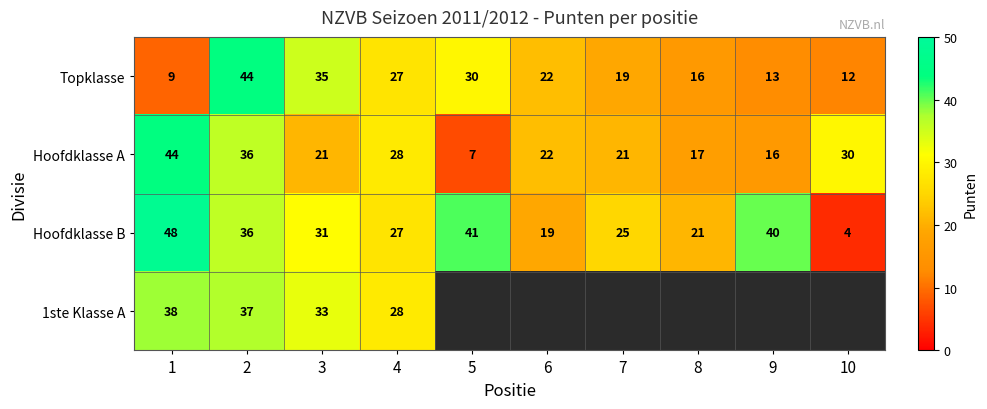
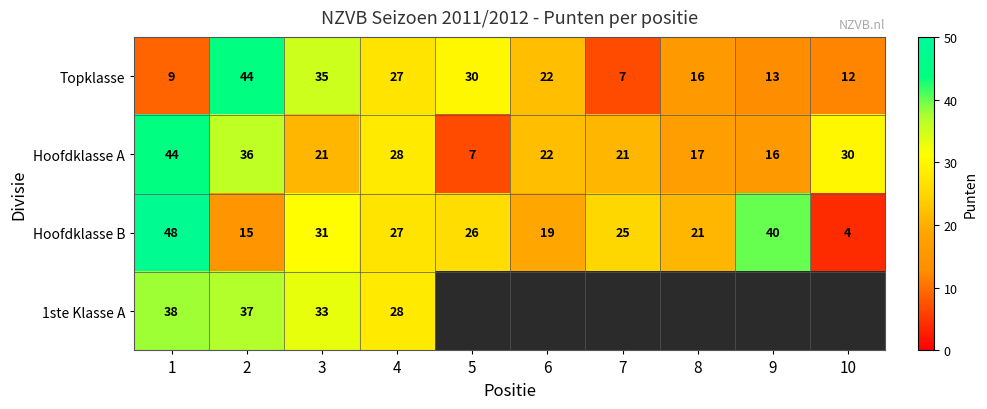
Topklasse, 7: 19 -> 7
Hoofdklasse B, 2: 36 -> 15
Hoofdklasse B, 5: 41 -> 26
